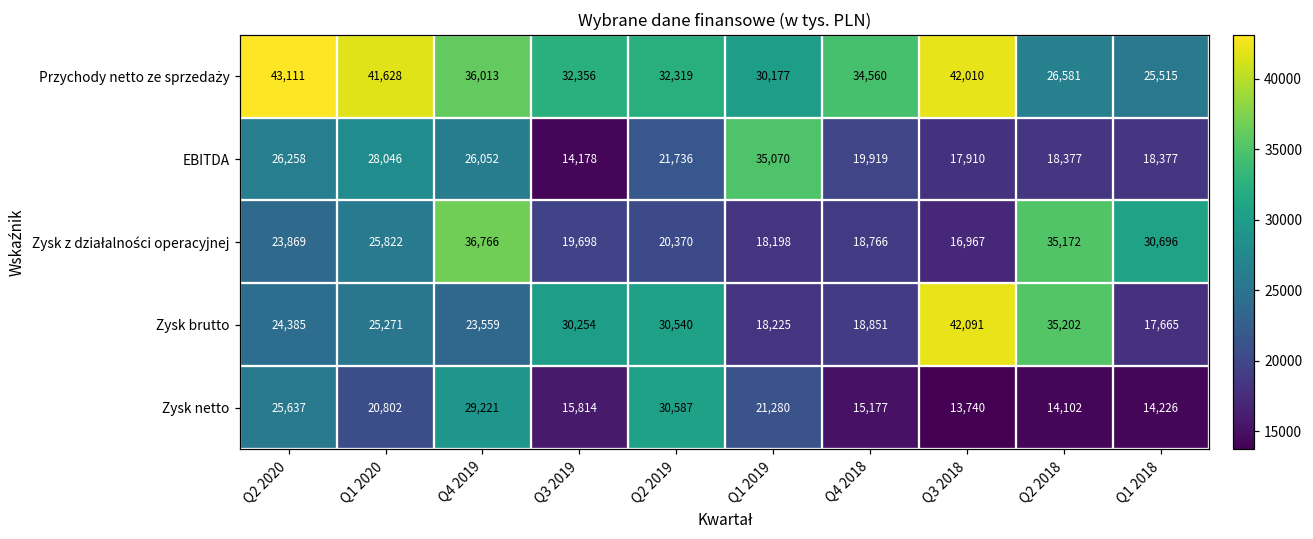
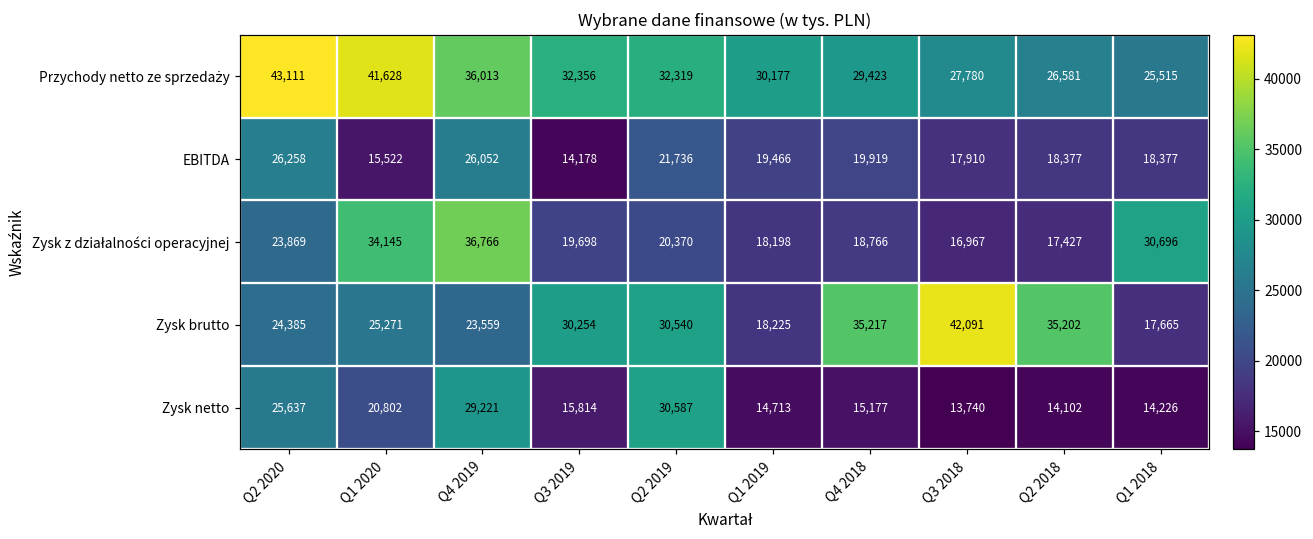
Przychody netto ze sprzedaży, Q4 2018: 34,560 -> 29,423
Przychody netto ze sprzedaży, Q3 2018: 42,010 -> 27,780
EBITDA, Q1 2020: 28,046 -> 15,522
EBITDA, Q1 2019: 35,070 -> 19,466
Zysk z działalności operacyjnej, Q1 2020: 25,822 -> 34,145
Zysk z działalności operacyjnej, Q2 2018: 35,172 -> 17,427
Zysk brutto, Q4 2018: 18,851 -> 35,217
Zysk netto, Q1 2019: 21,280 -> 14,713
